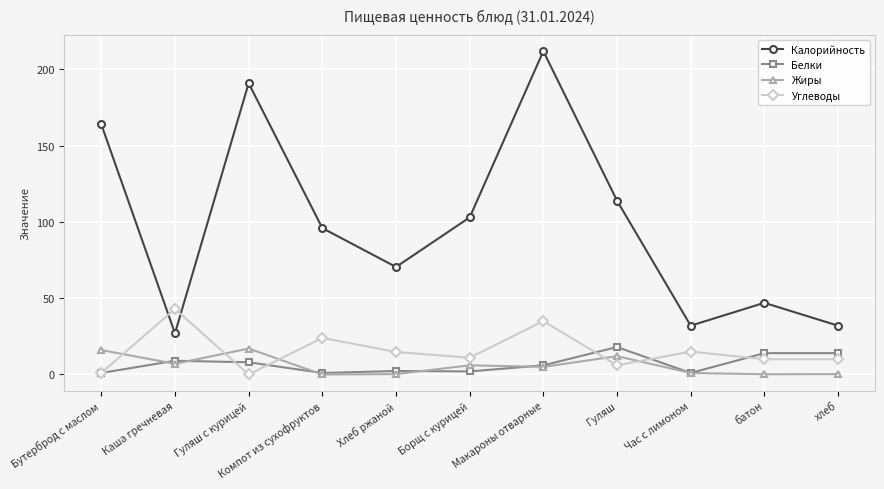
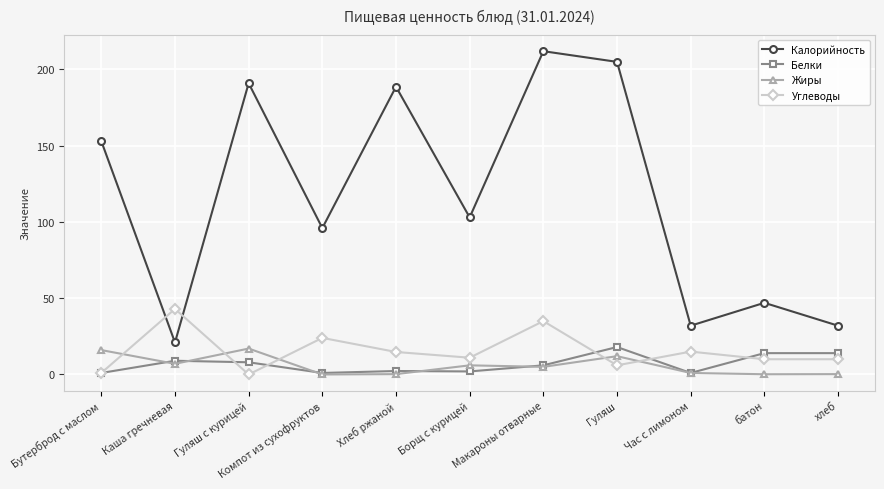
Калорийность, Бутерброд с маслом: 164 -> 153
Калорийность, Каша гречневая: 27 -> 21
Калорийность, Хлеб ржаной: 71 -> 189
Калорийность, Гуляш: 114 -> 205
